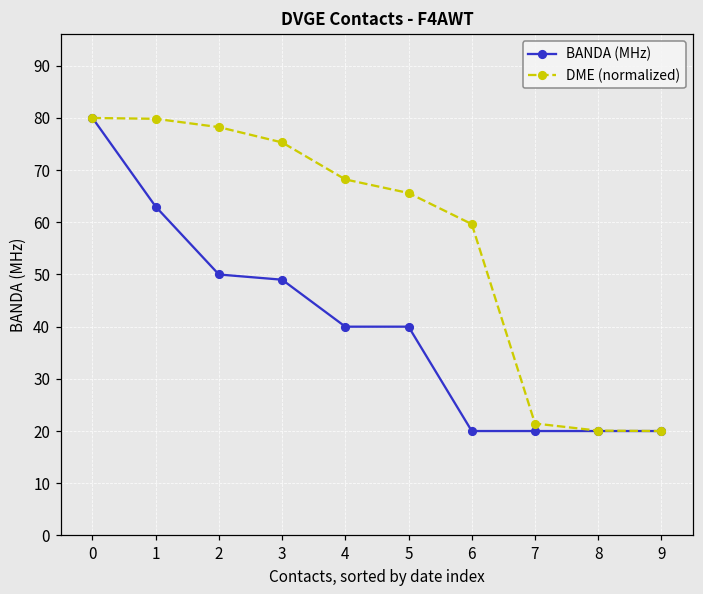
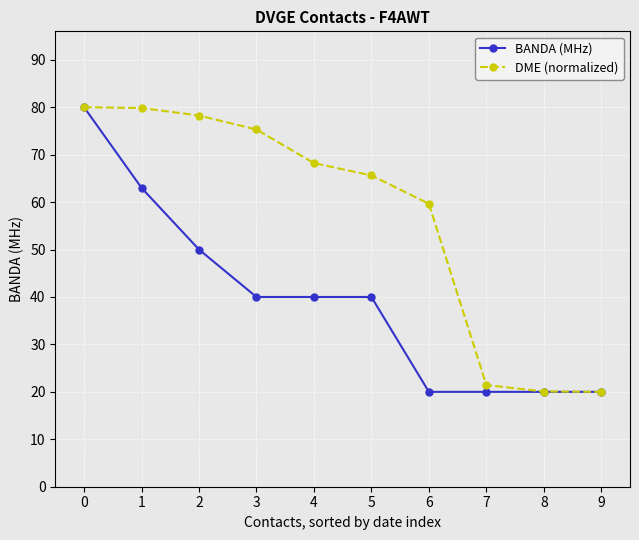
BANDA (MHz), 3: 49 -> 40
